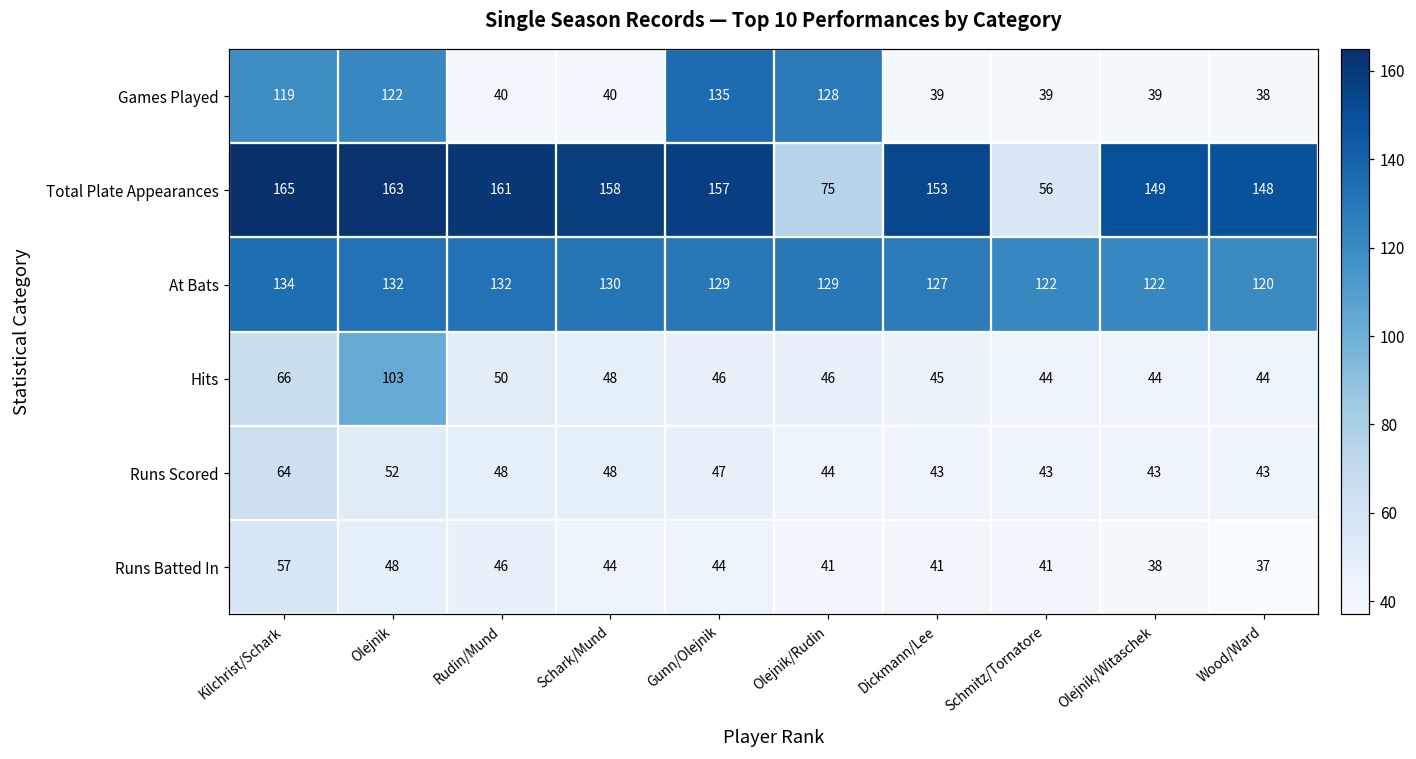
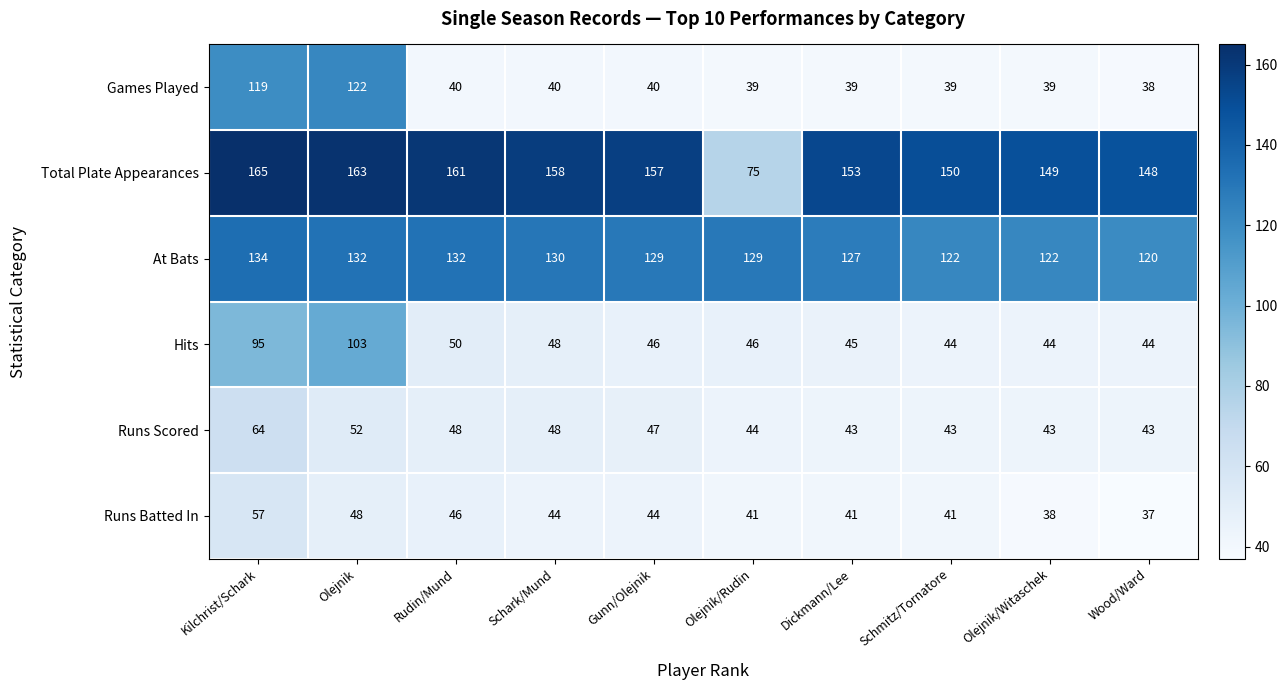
Games Played, Gunn/Olejnik: 135 -> 40
Games Played, Olejnik/Rudin: 128 -> 39
Total Plate Appearances, Schmitz/Tornatore: 56 -> 150
Hits, Kilchrist/Schark: 66 -> 95
